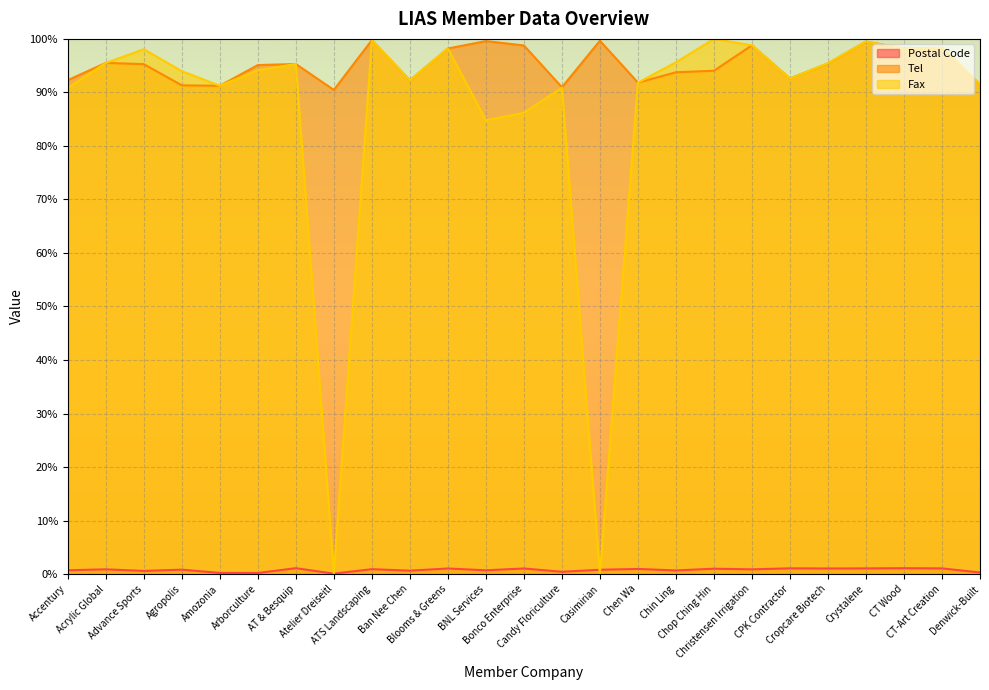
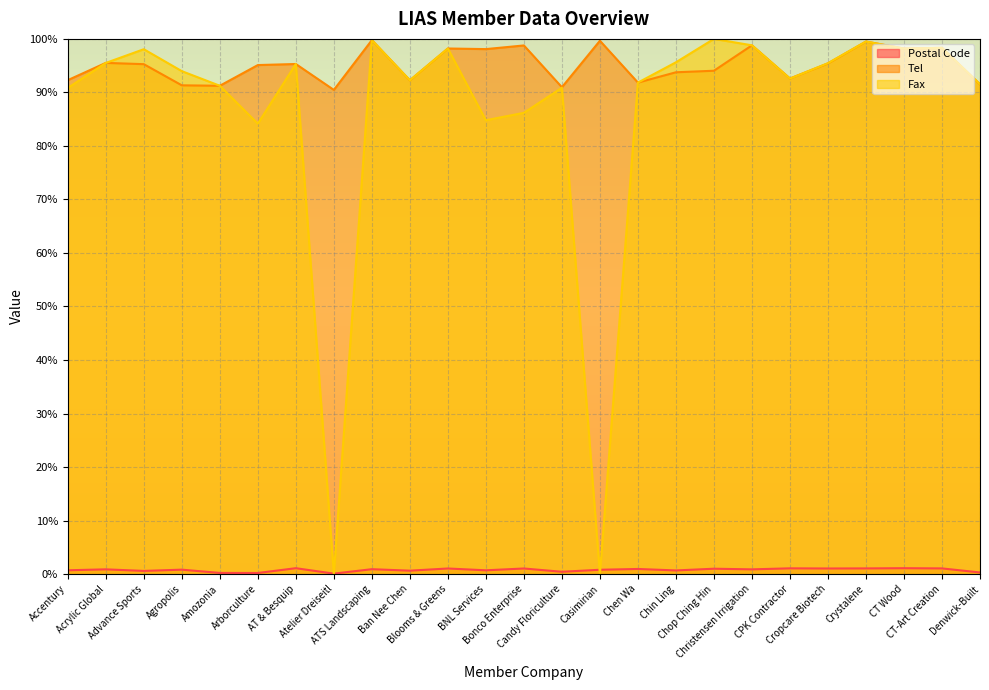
Fax, Arborculture: 94% -> 84%
Tel, BNL Services: 100% -> 98%
